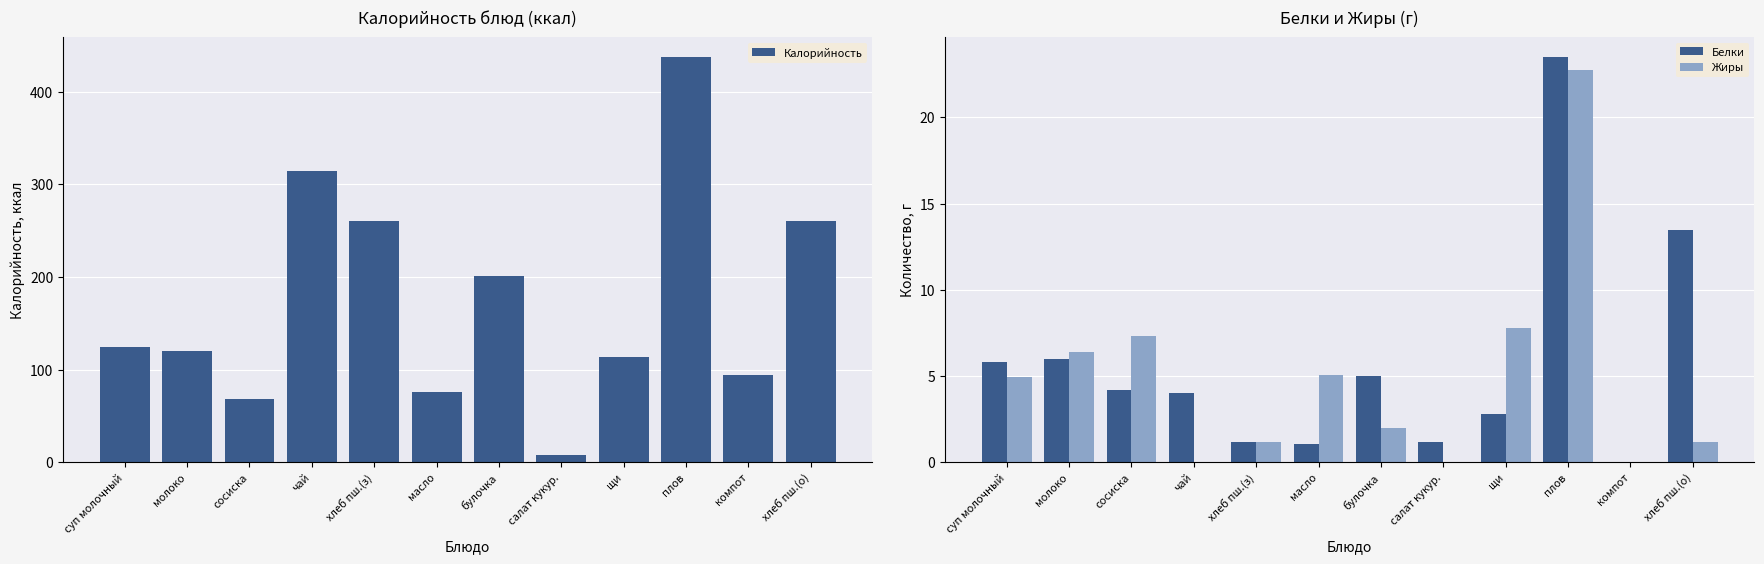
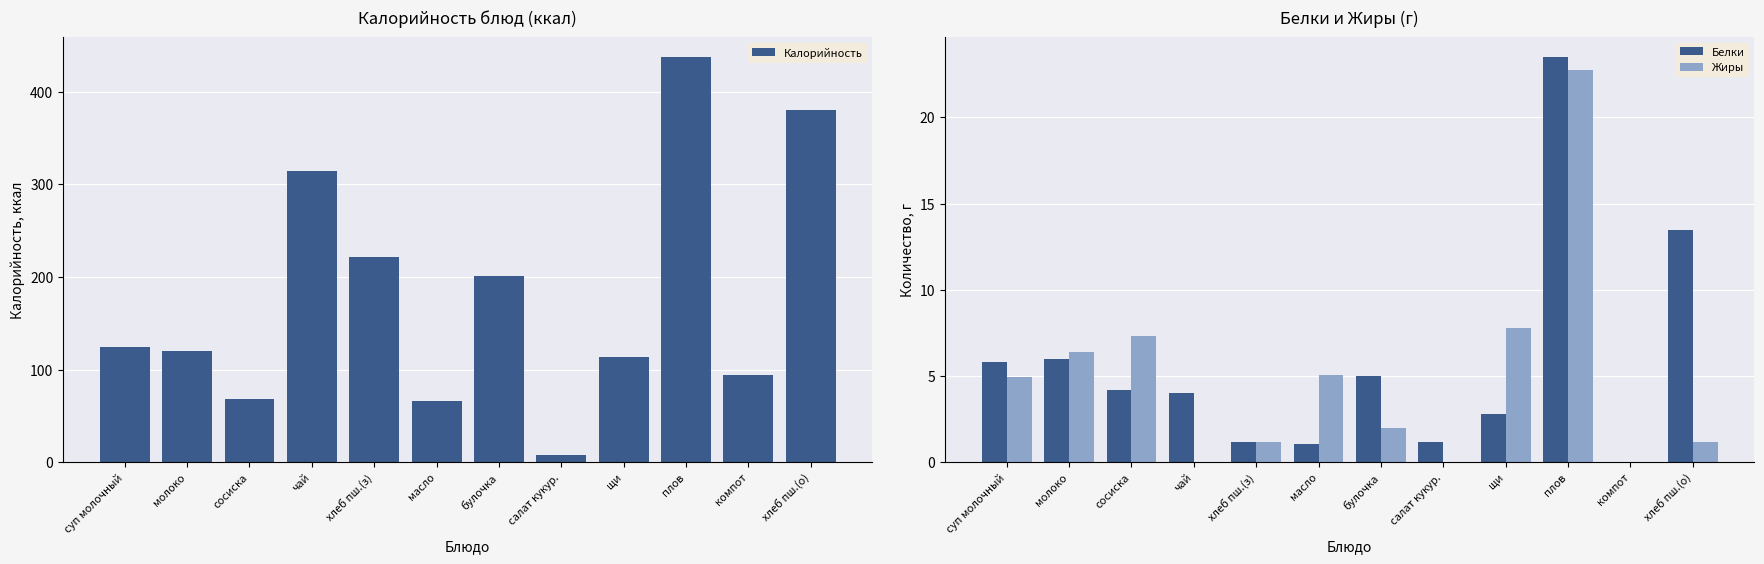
Калорийность блюд (ккал), хлеб пш.(з): 260 -> 220
Калорийность блюд (ккал), масло: 80 -> 70
Калорийность блюд (ккал), хлеб пш.(о): 260 -> 380
